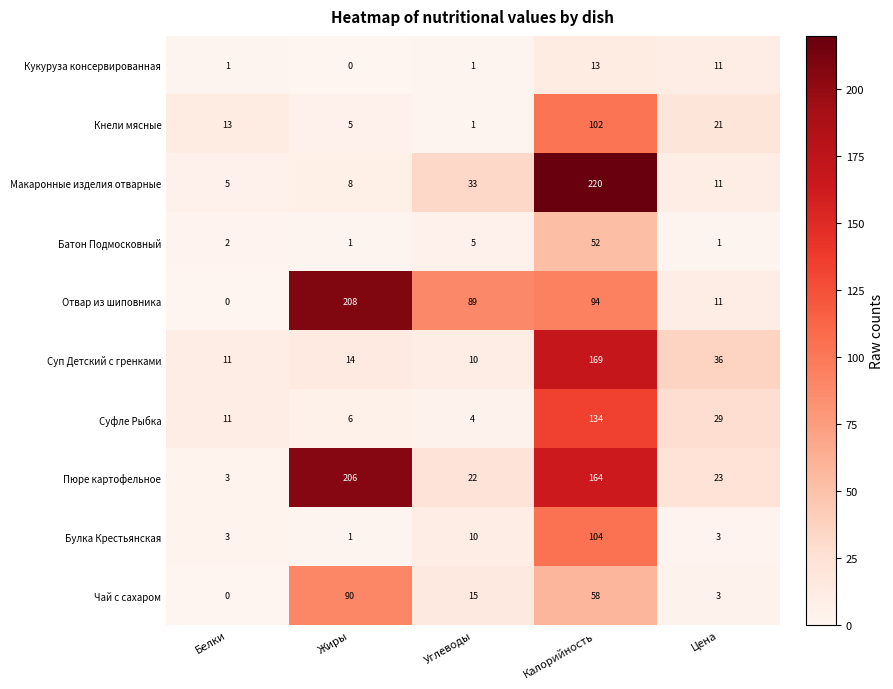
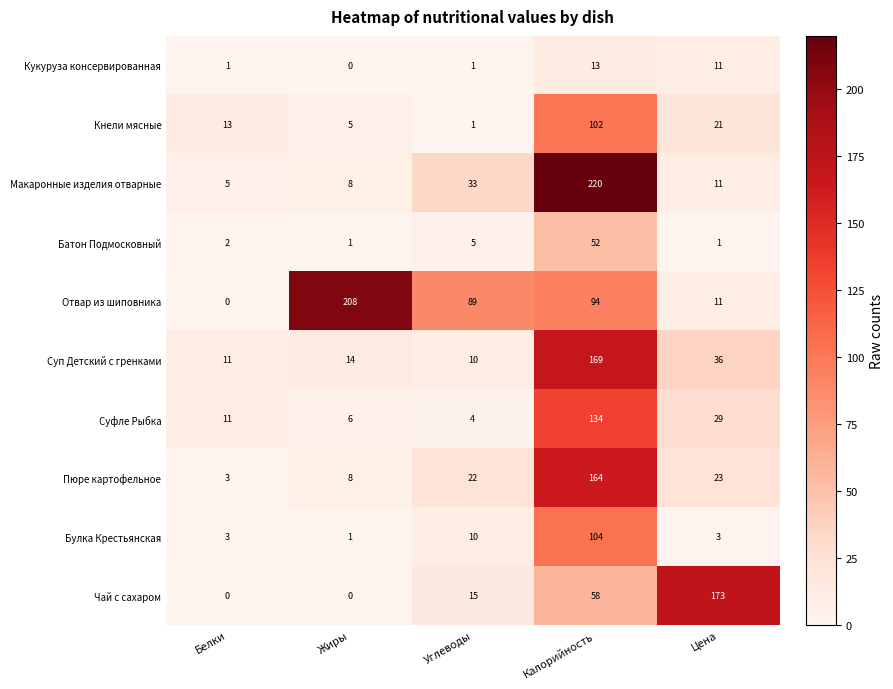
Пюре картофельное, Жиры: 206 -> 8
Чай с сахаром, Жиры: 90 -> 0
Чай с сахаром, Цена: 3 -> 173
